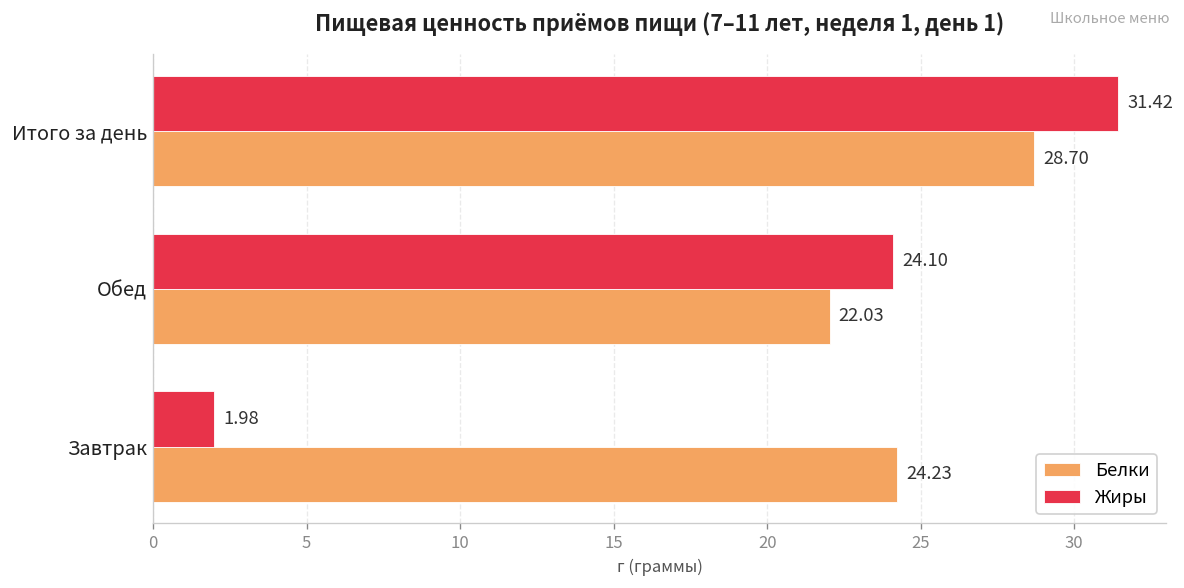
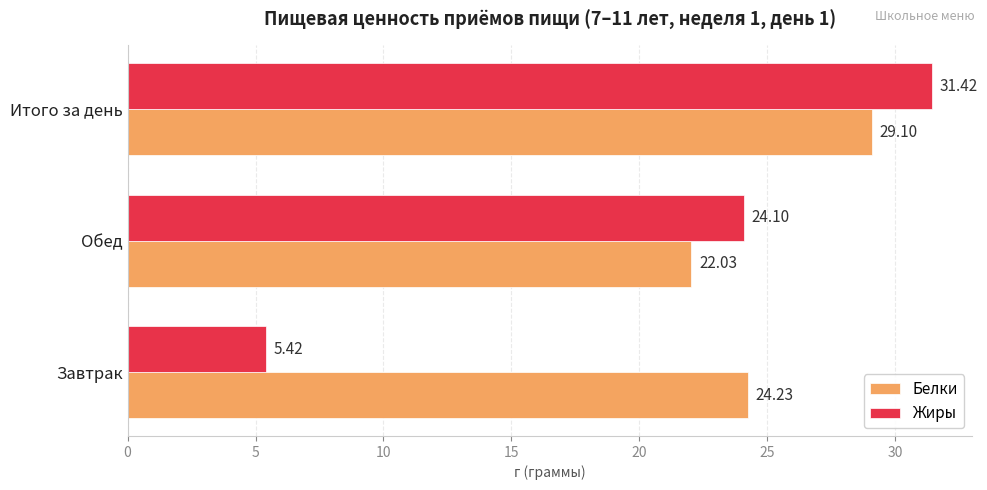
Белки, Итого за день: 28.70 -> 29.10
Жиры, Завтрак: 1.98 -> 5.42
